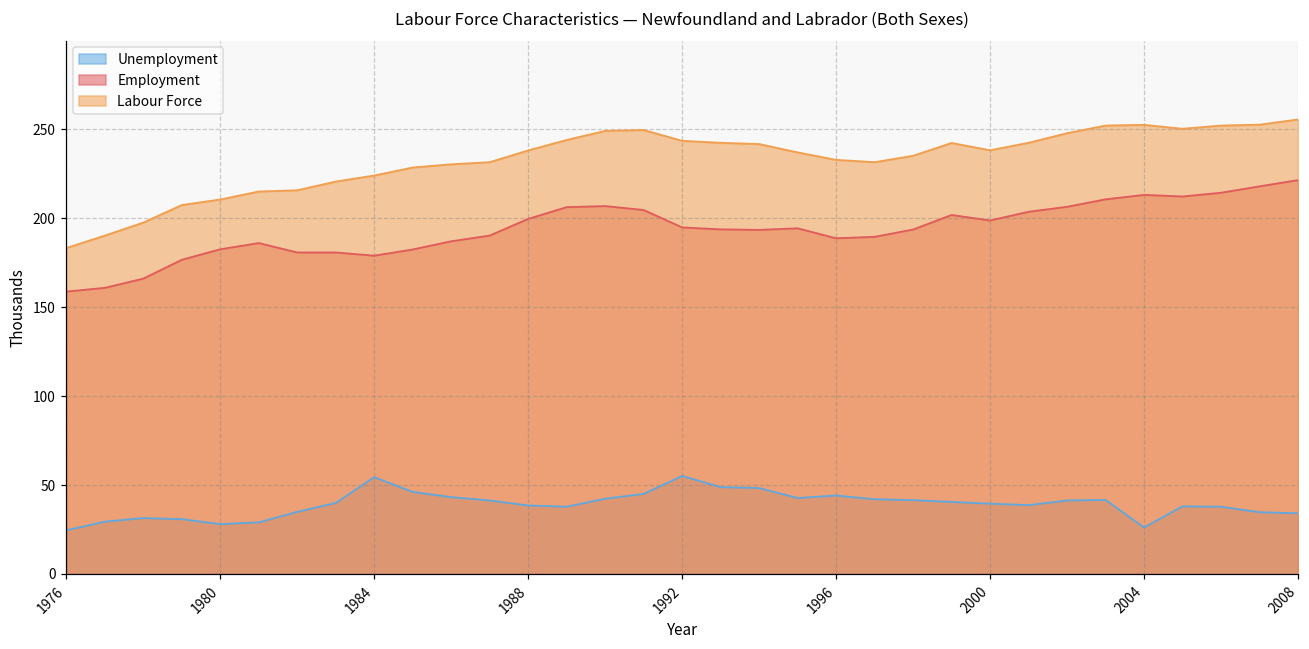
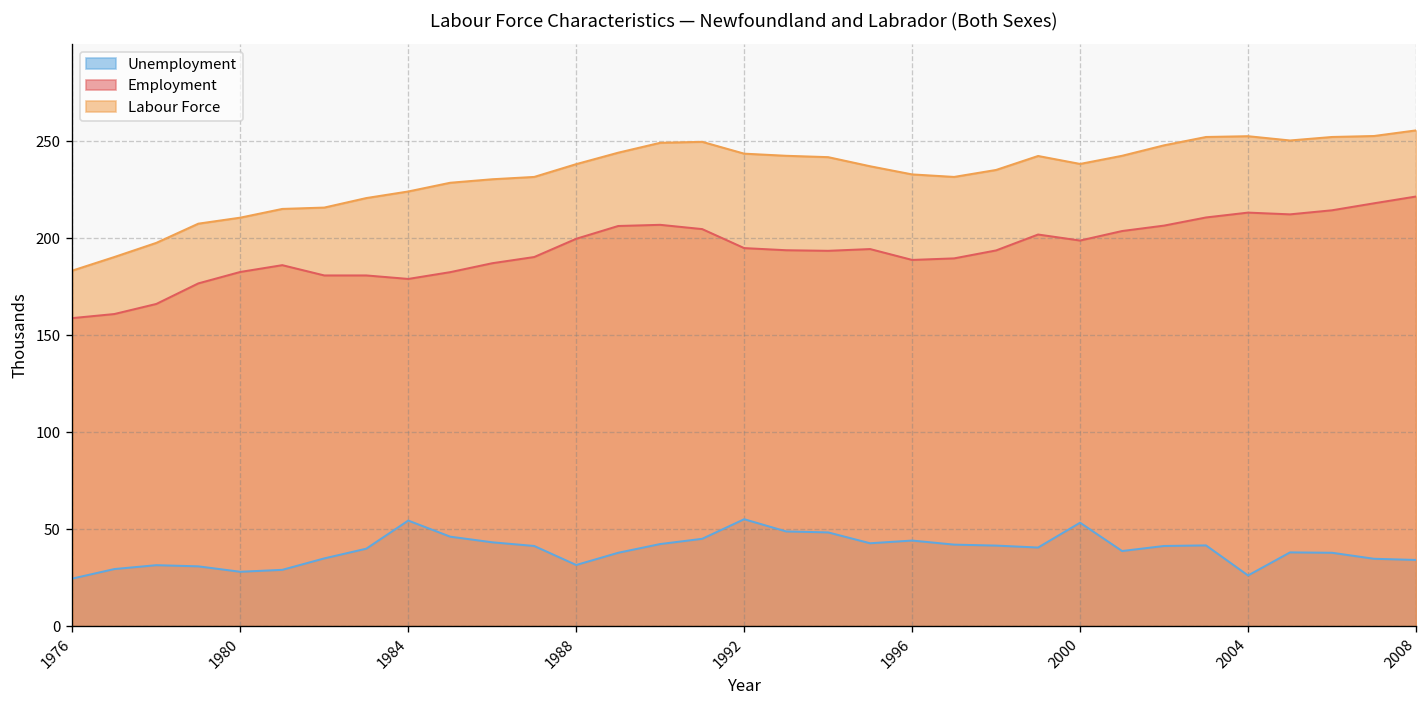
Unemployment, 1988: 39 -> 32
Unemployment, 2000: 40 -> 53
